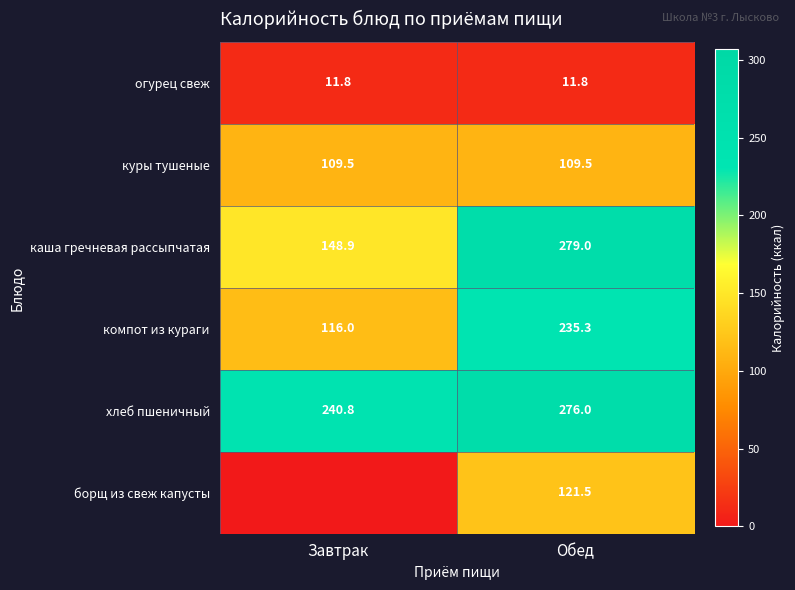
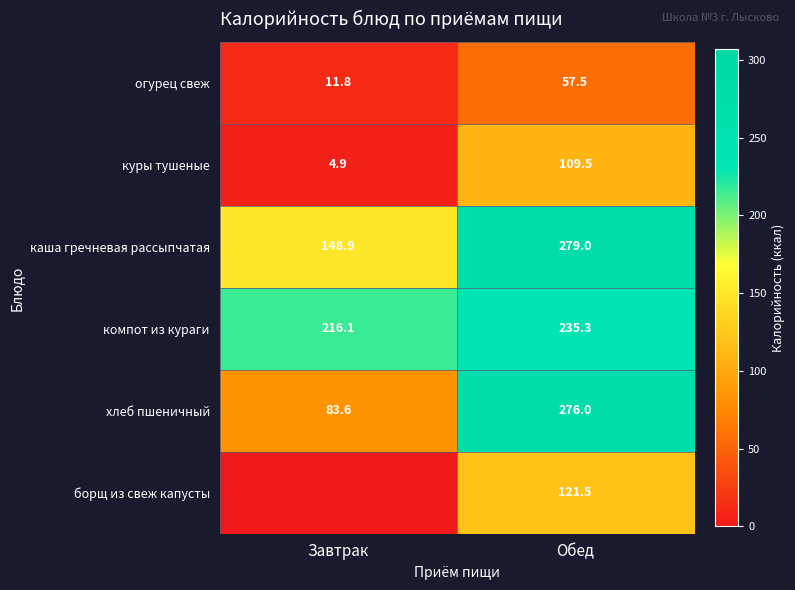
огурец свеж, Обед: 11.8 -> 57.5
куры тушеные, Завтрак: 109.5 -> 4.9
компот из кураги, Завтрак: 116.0 -> 216.1
хлеб пшеничный, Завтрак: 240.8 -> 83.6
